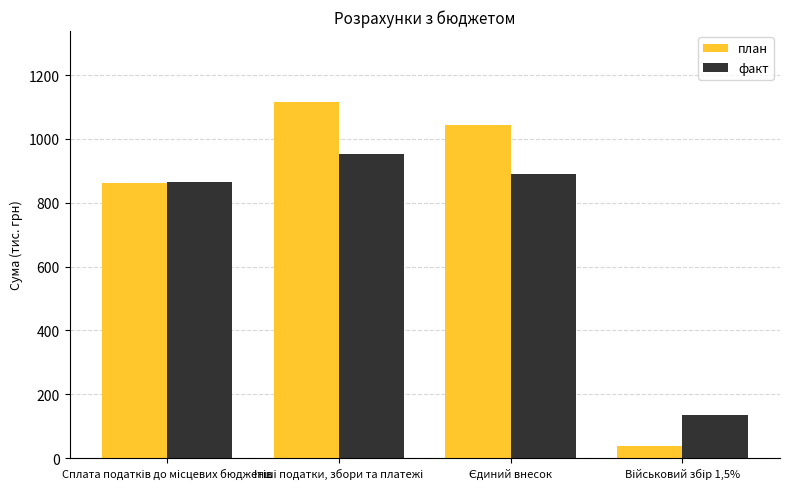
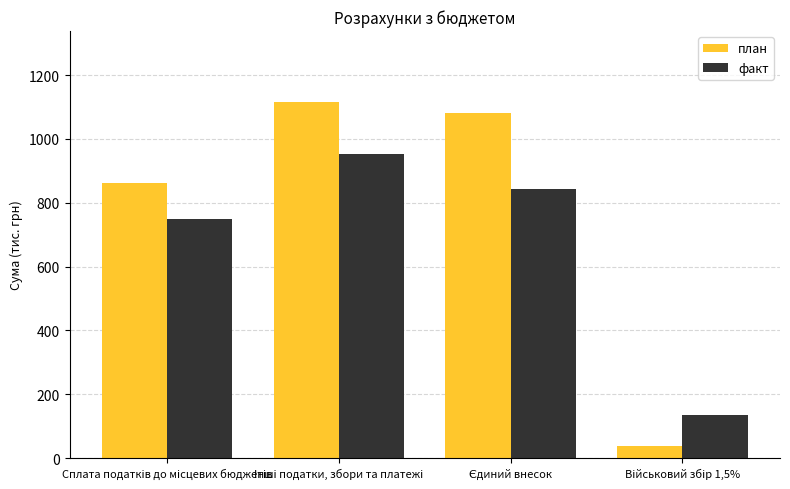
факт, Сплата податків до місцевих бюджетів: 860 -> 750
план, Єдиний внесок: 1040 -> 1080
факт, Єдиний внесок: 890 -> 840
